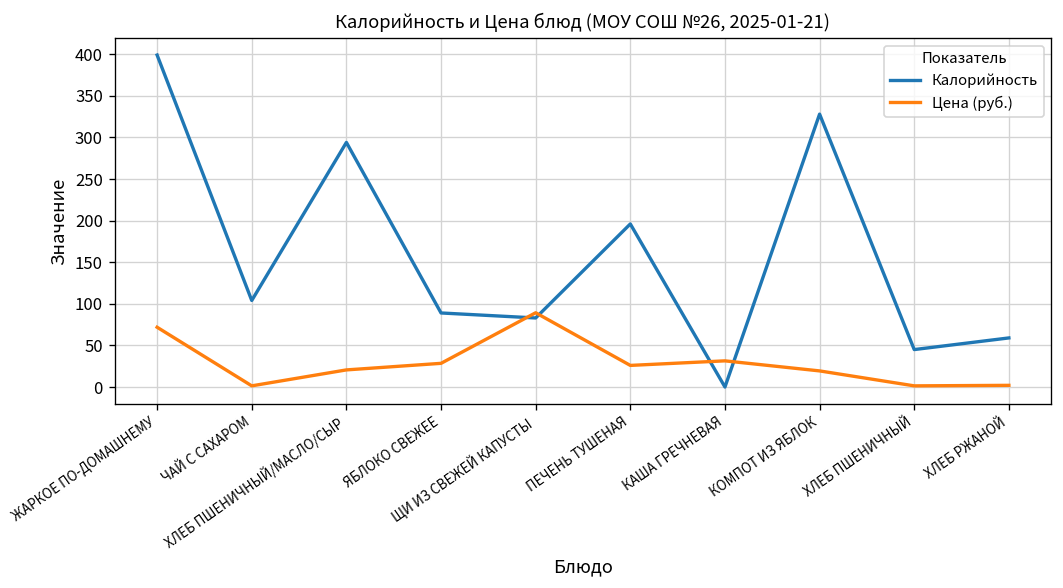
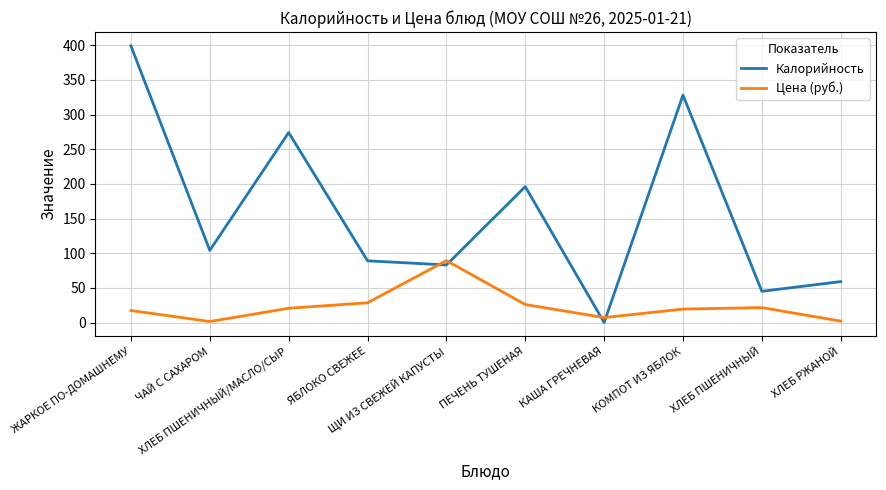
Цена (руб.), ЖАРКОЕ ПО-ДОМАШНЕМУ: 70 -> 20
Калорийность, ХЛЕБ ПШЕНИЧНЫЙ/МАСЛО/СЫР: 290 -> 270
Цена (руб.), КАША ГРЕЧНЕВАЯ: 30 -> 10
Цена (руб.), ХЛЕБ ПШЕНИЧНЫЙ: 0 -> 20
